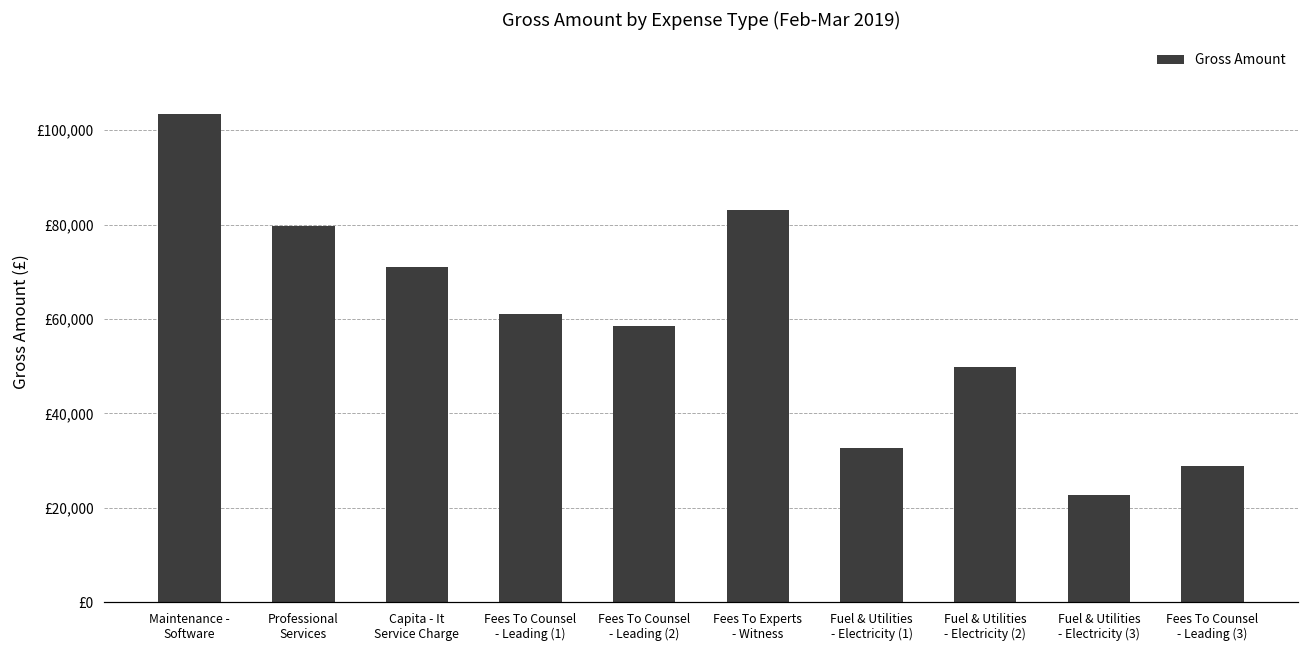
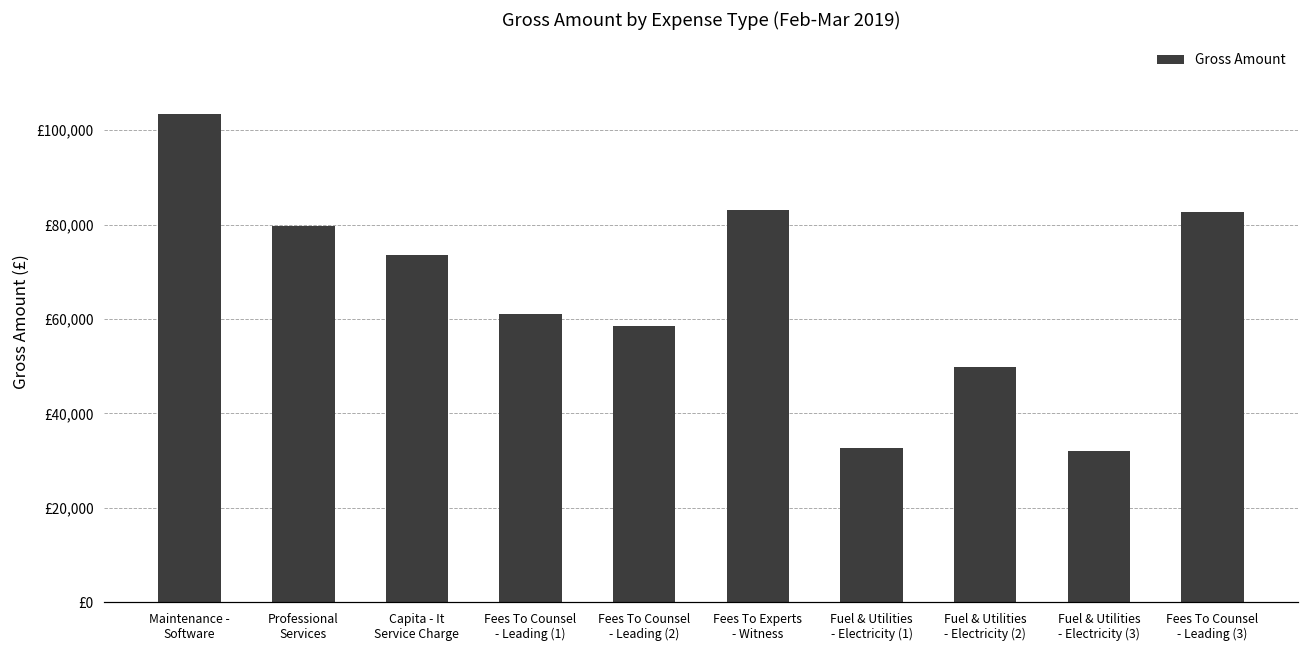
Capita - It Service Charge: £71,000 -> £74,000
Fuel & Utilities - Electricity (3): £23,000 -> £32,000
Fees To Counsel - Leading (3): £29,000 -> £83,000
